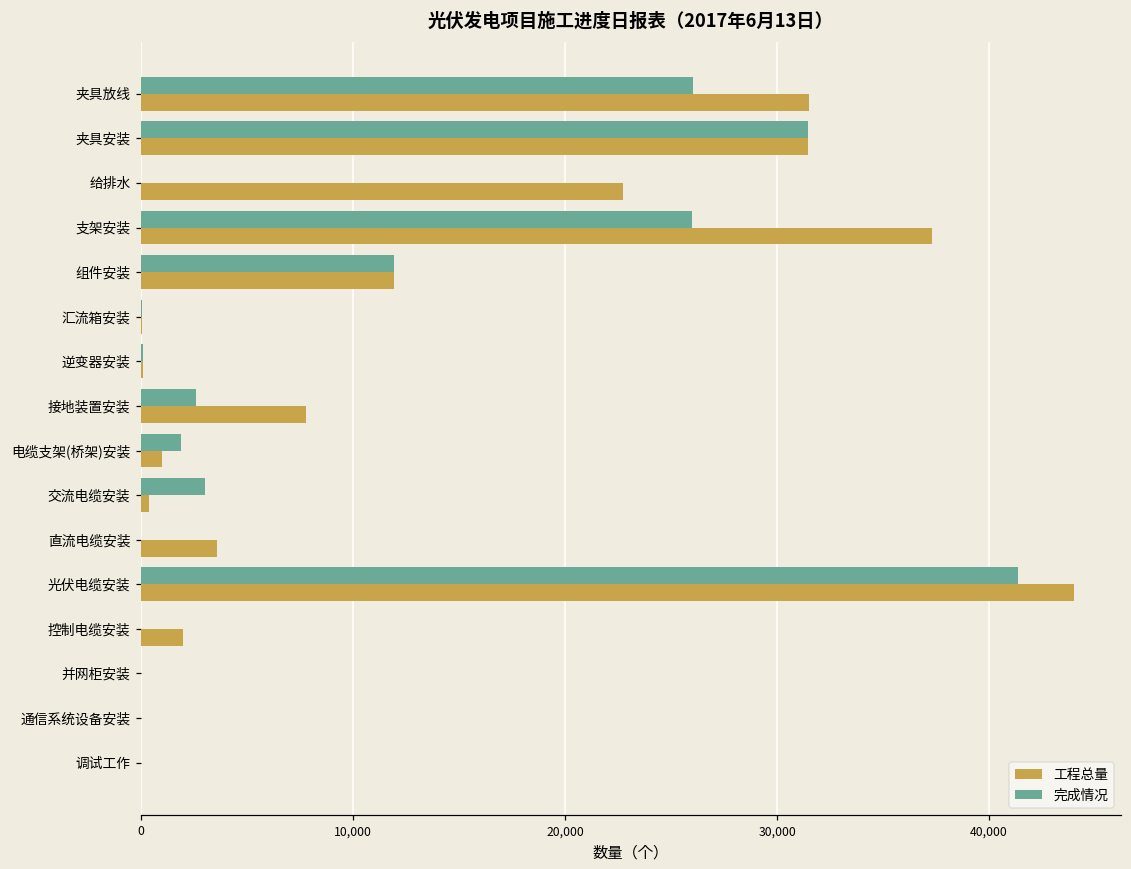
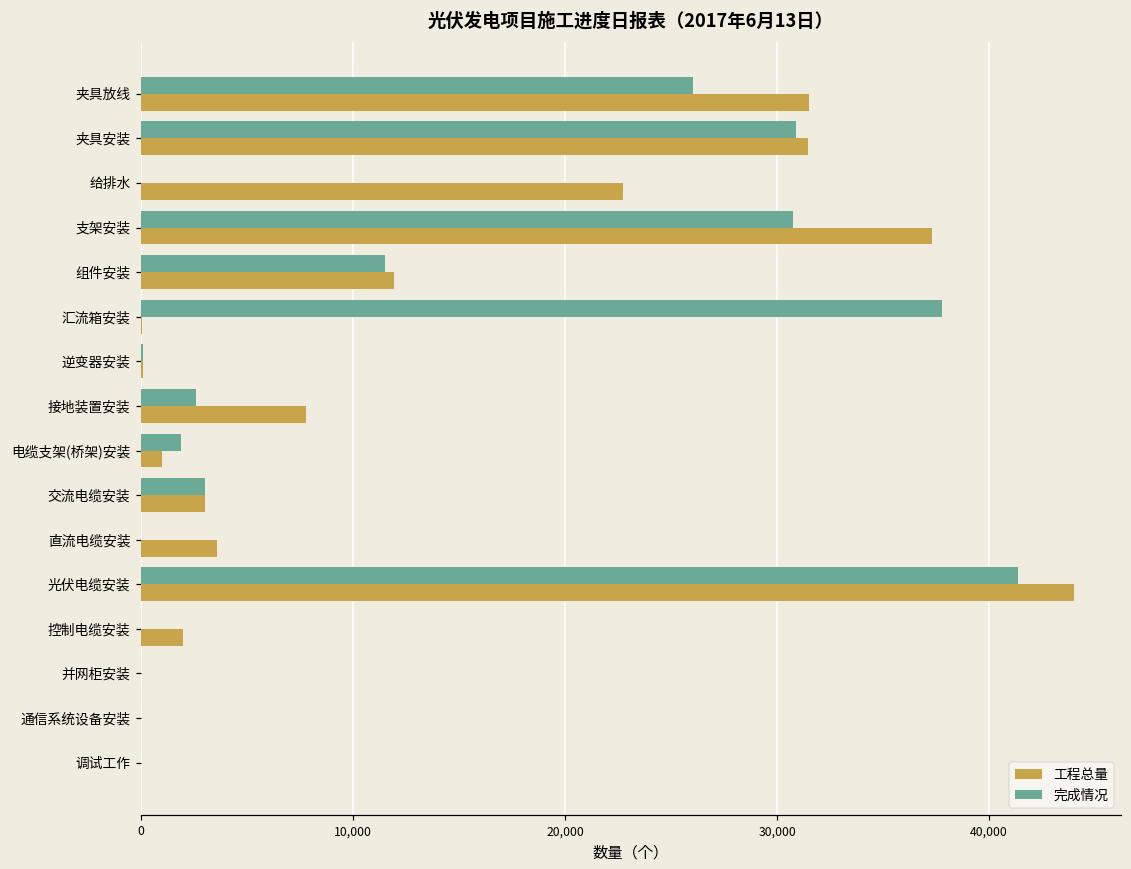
完成情况, 夹具安装: 31,500 -> 30,900
完成情况, 支架安装: 26,000 -> 30,800
完成情况, 组件安装: 11,900 -> 11,500
完成情况, 汇流箱安装: 0 -> 37,800
工程总量, 交流电缆安装: 400 -> 3,000
